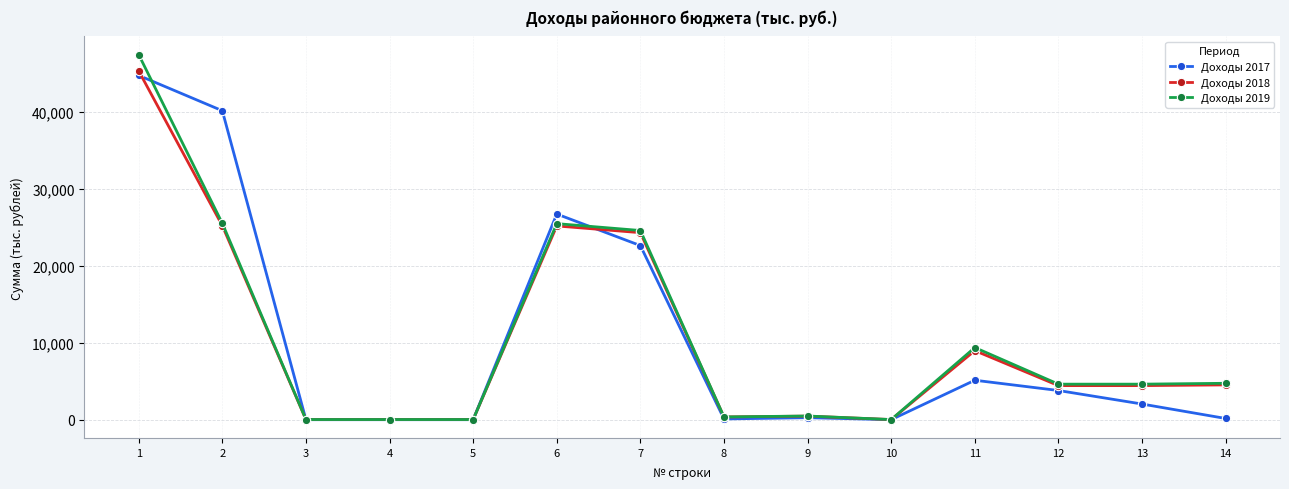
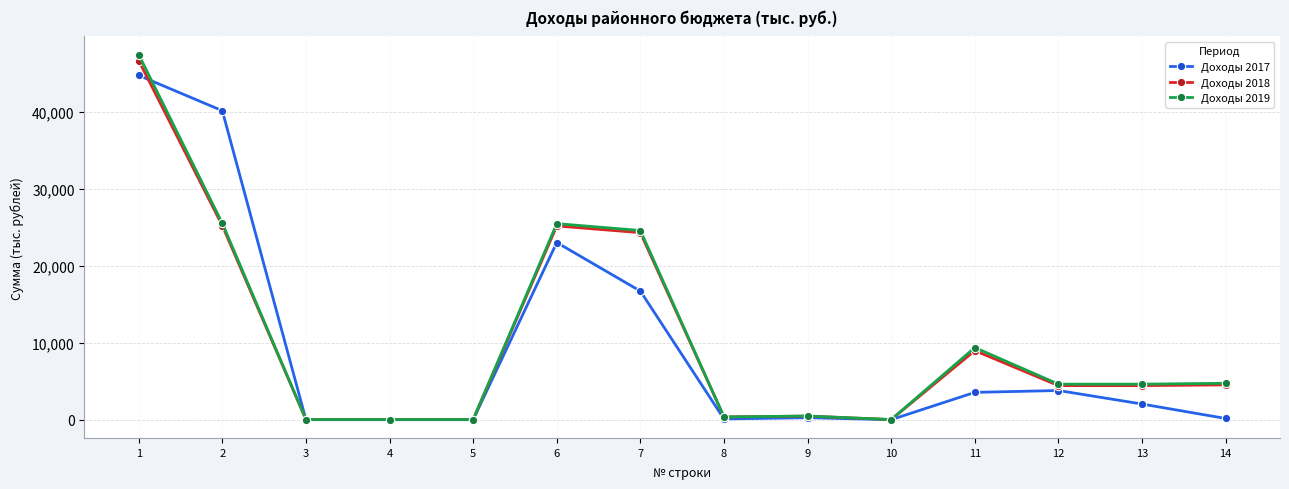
Доходы 2018, 1: 45,000 -> 47,000
Доходы 2017, 6: 27,000 -> 23,000
Доходы 2017, 7: 23,000 -> 17,000
Доходы 2017, 11: 5,000 -> 4,000
